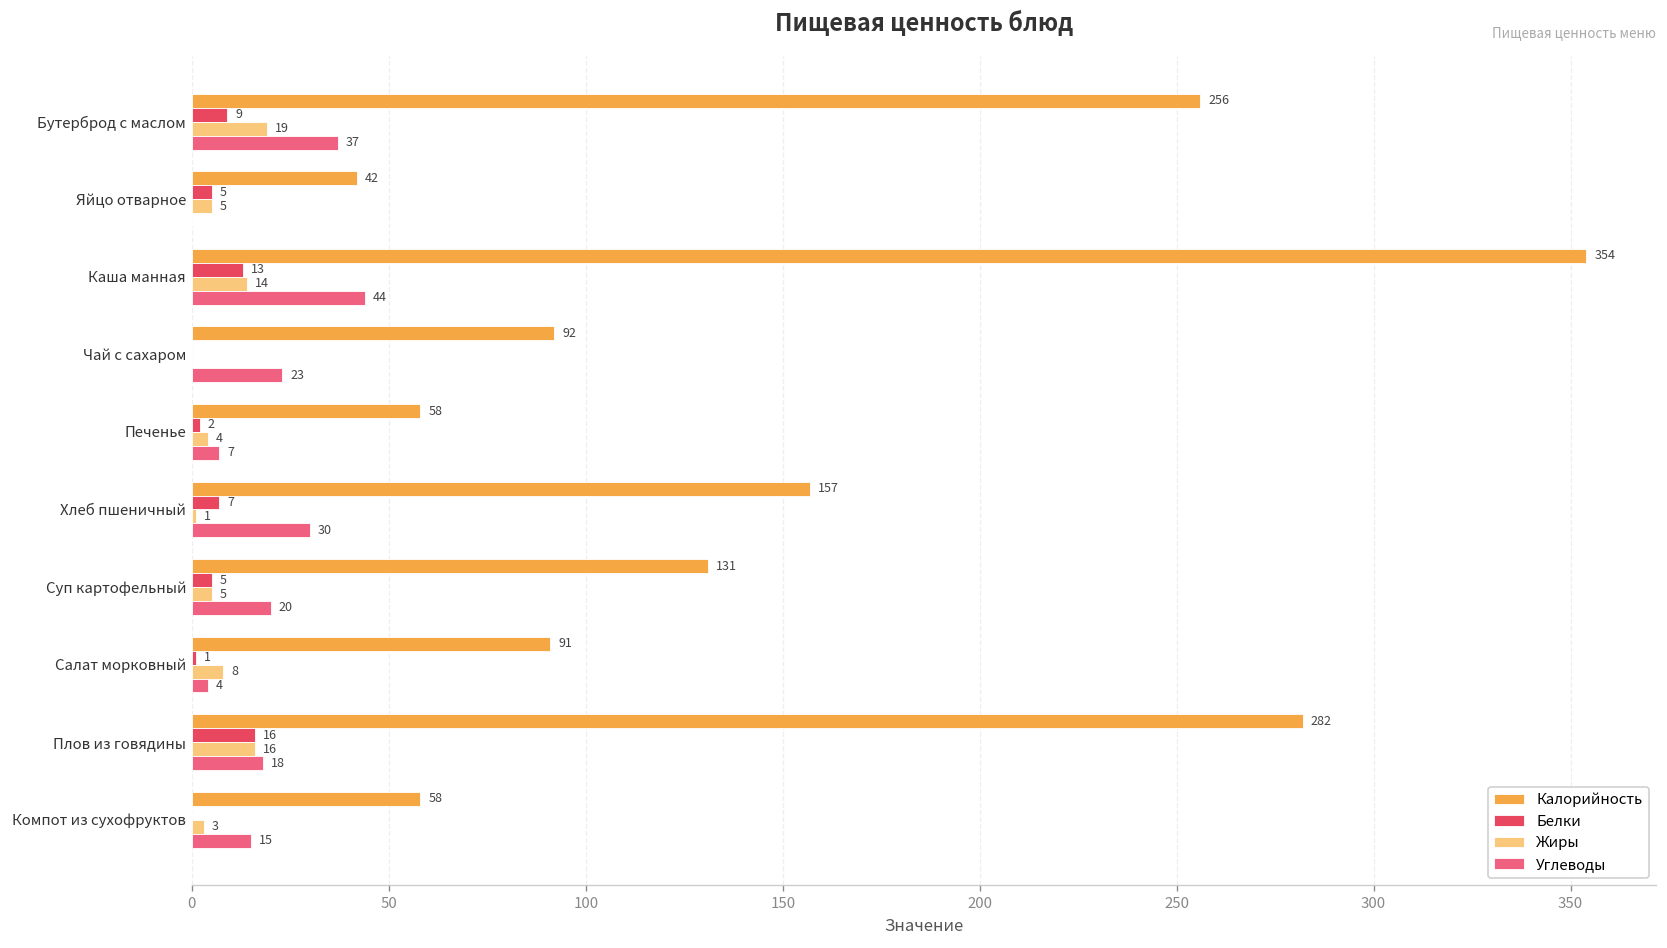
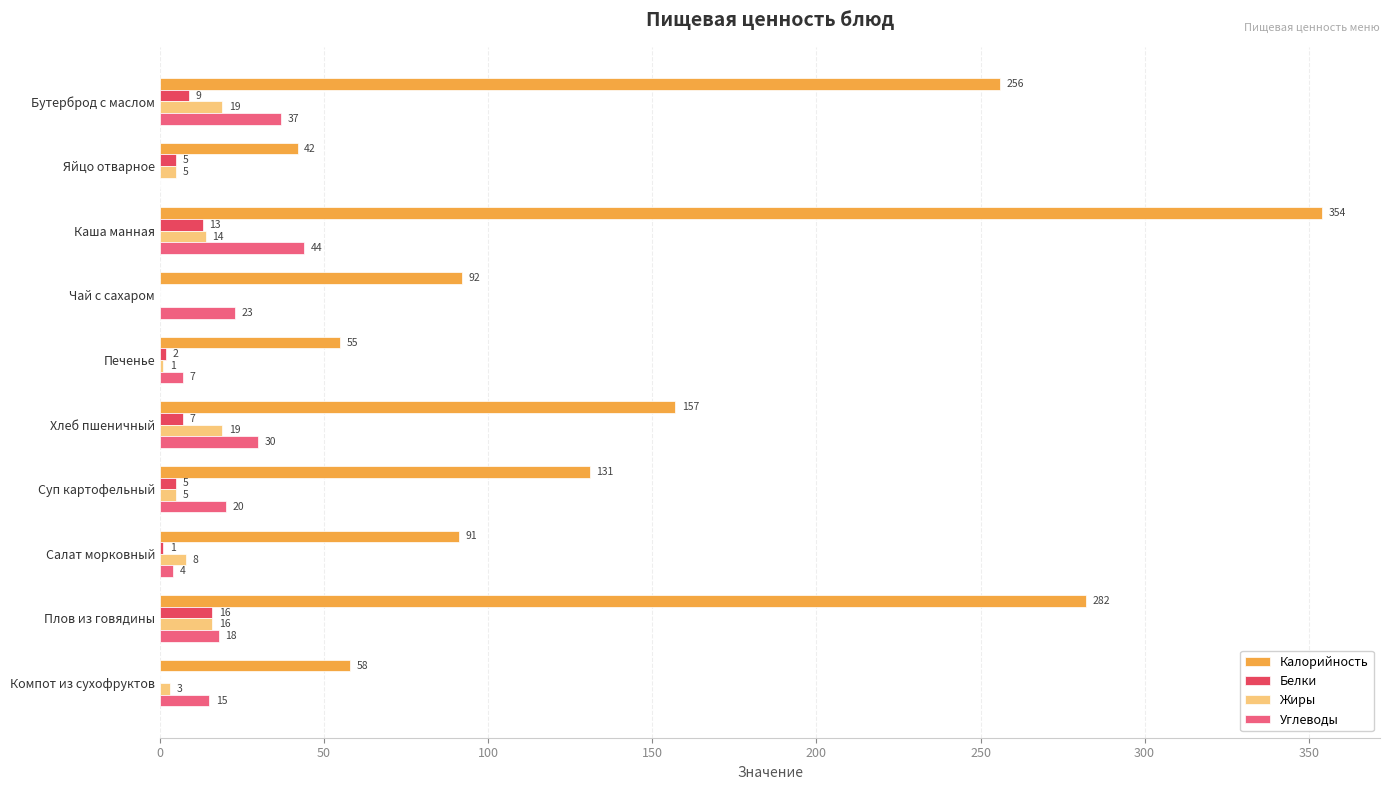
Калорийность, Печенье: 58 -> 55
Жиры, Печенье: 4 -> 1
Жиры, Хлеб пшеничный: 1 -> 19
